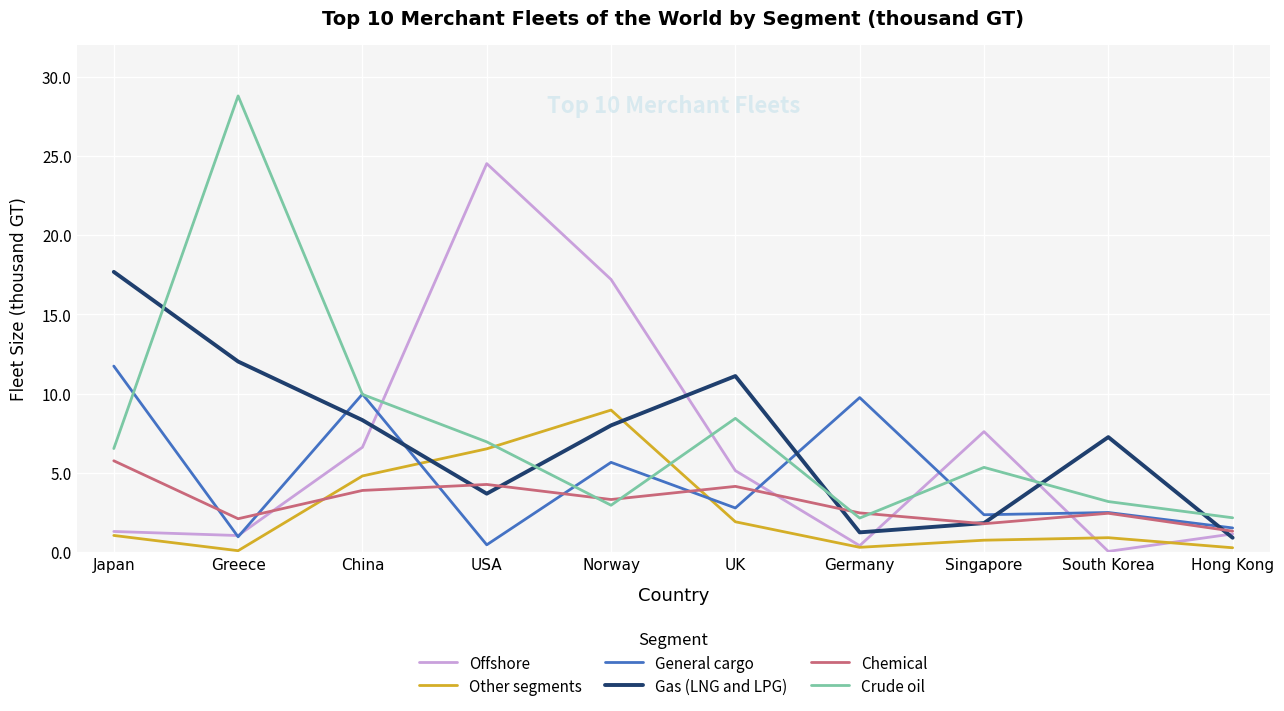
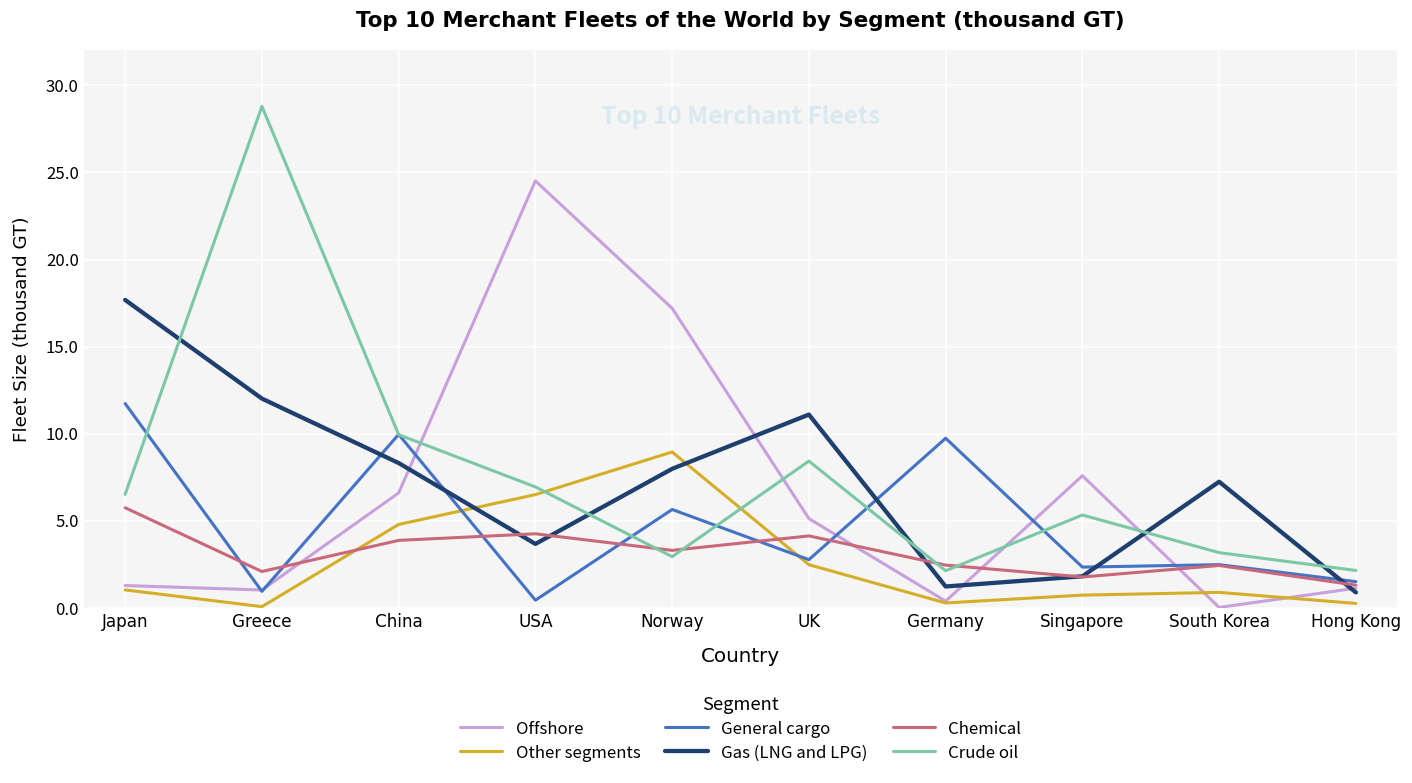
Other segments, UK: 1.9 -> 2.5
